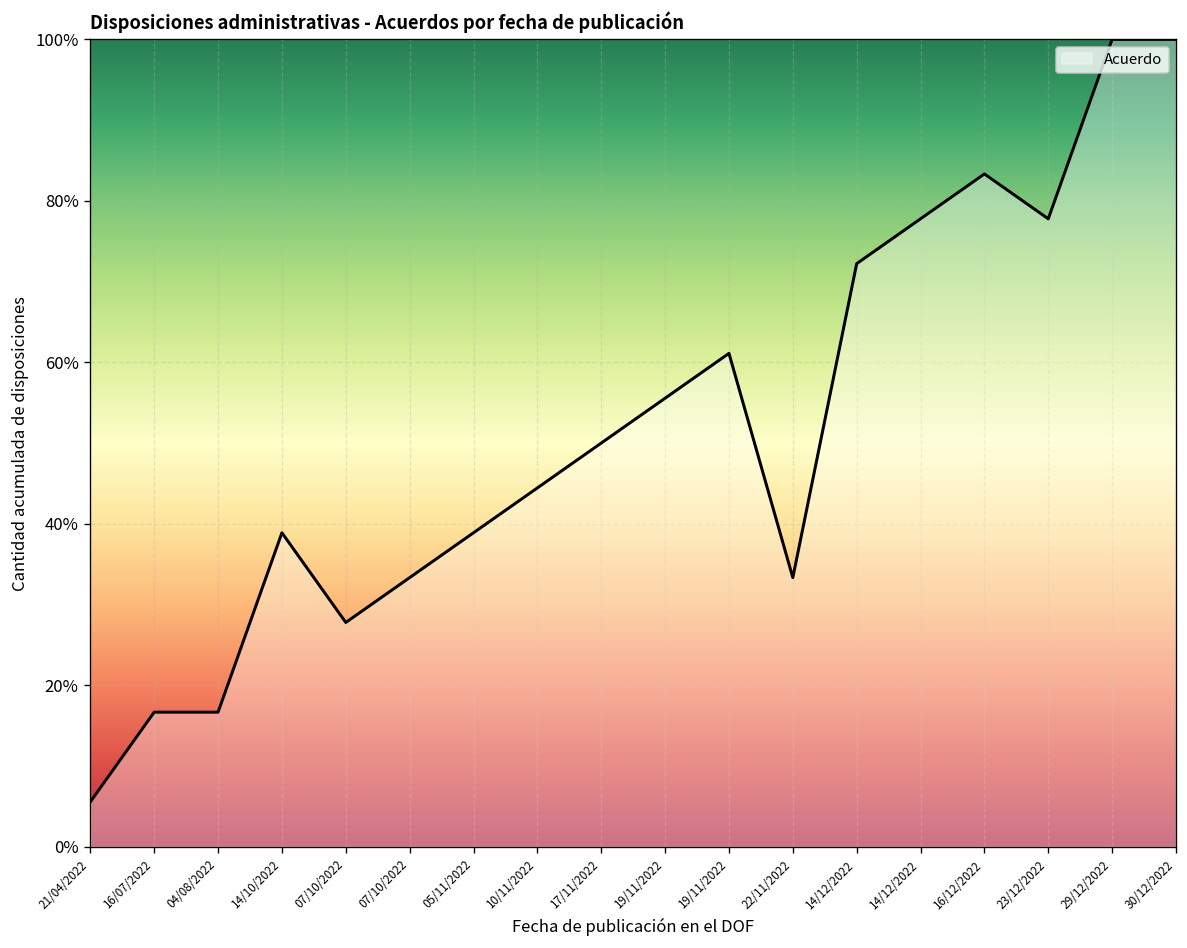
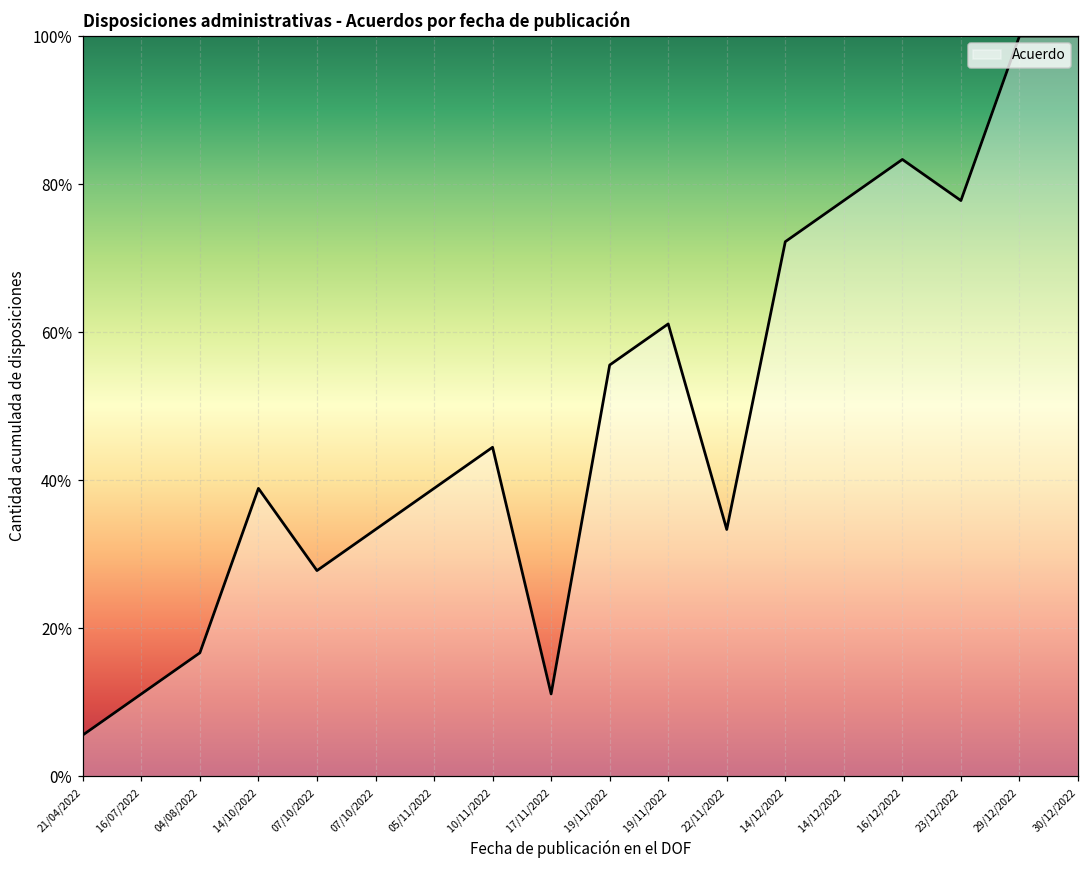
16/07/2022: 17% -> 11%
17/11/2022: 50% -> 11%
